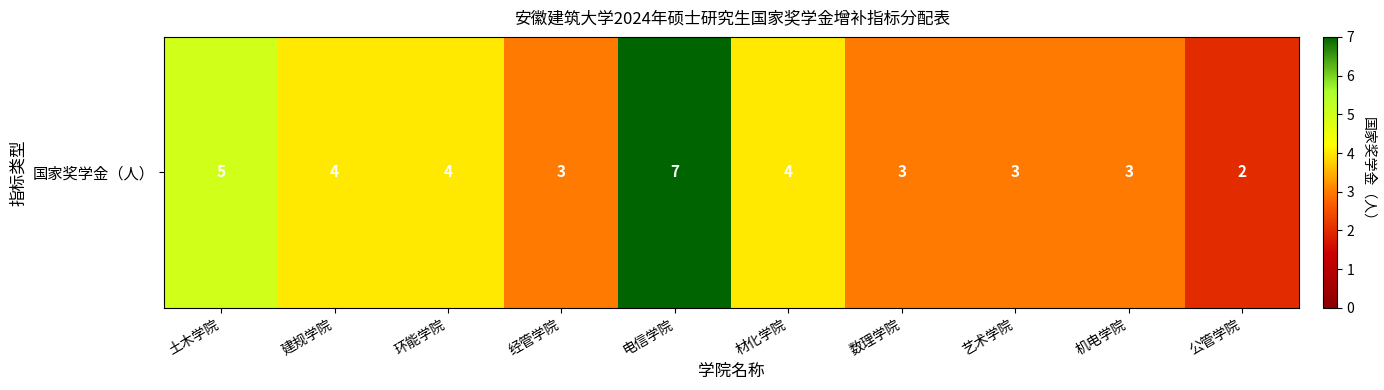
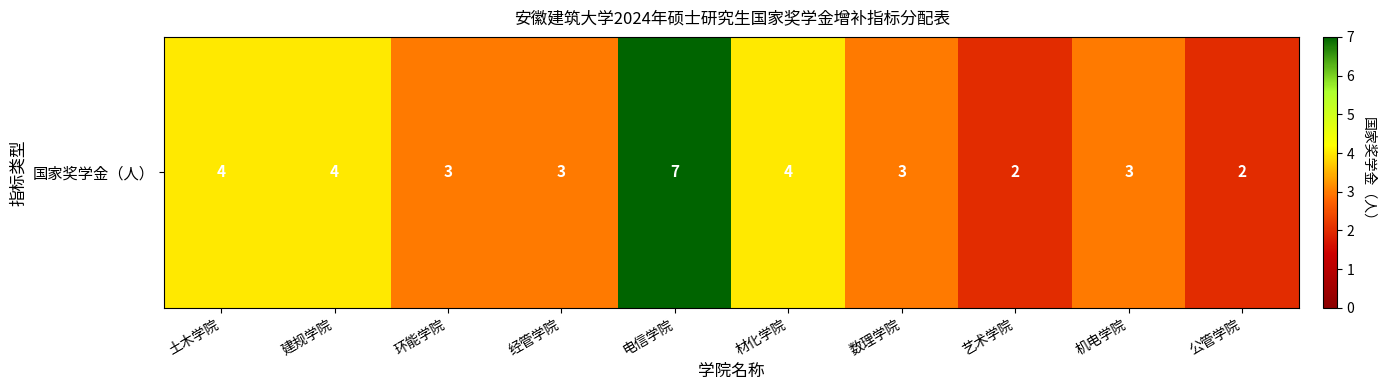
国家奖学金（人）, 土木学院: 5 -> 4
国家奖学金（人）, 环能学院: 4 -> 3
国家奖学金（人）, 艺术学院: 3 -> 2
